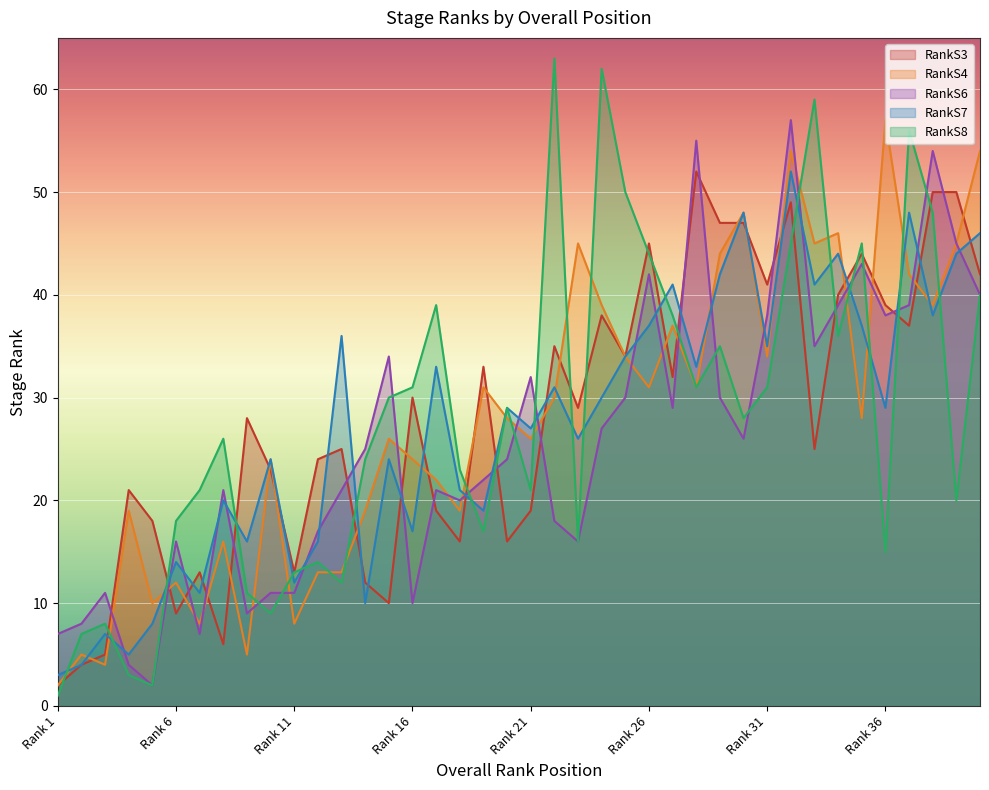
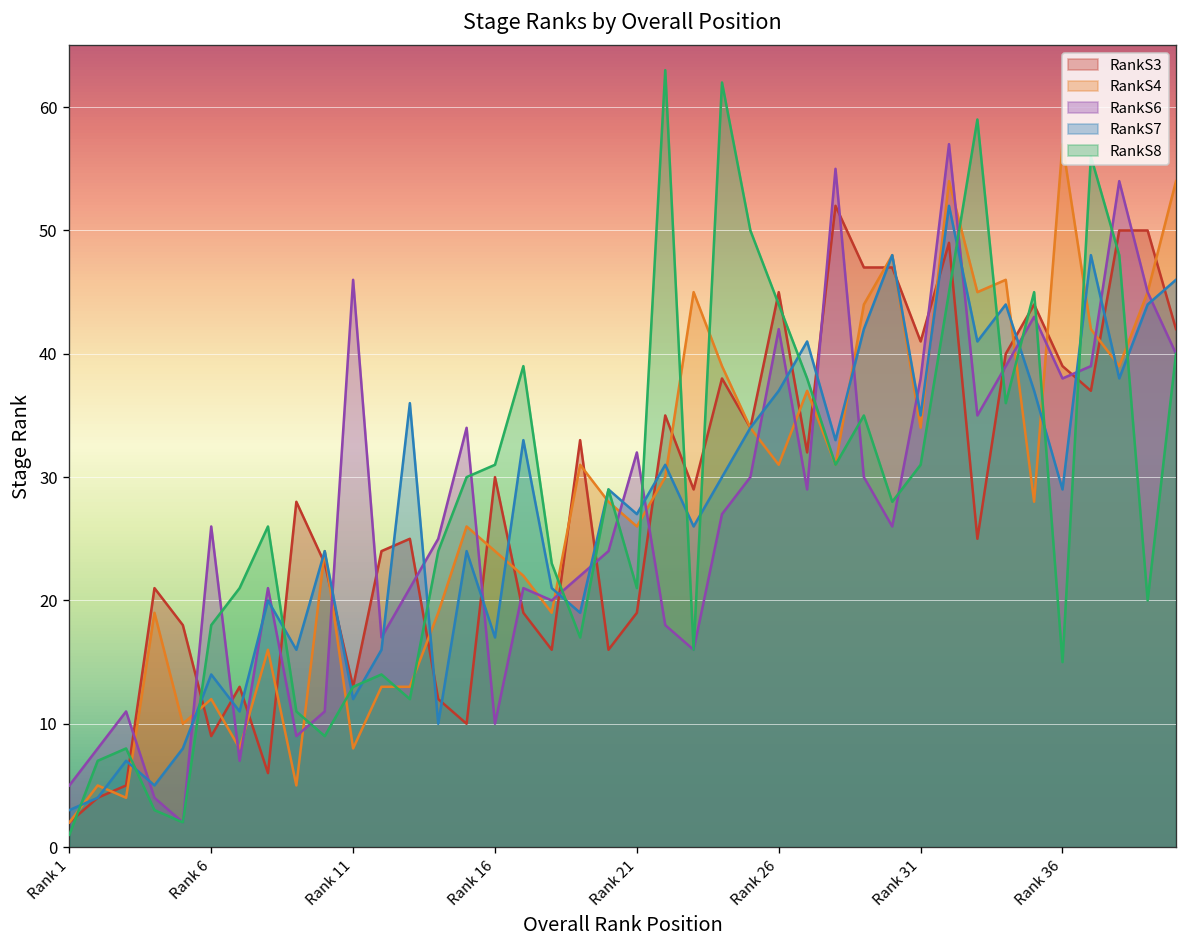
RankS6, Rank 1: 7 -> 5
RankS6, Rank 6: 16 -> 26
RankS6, Rank 11: 11 -> 46
